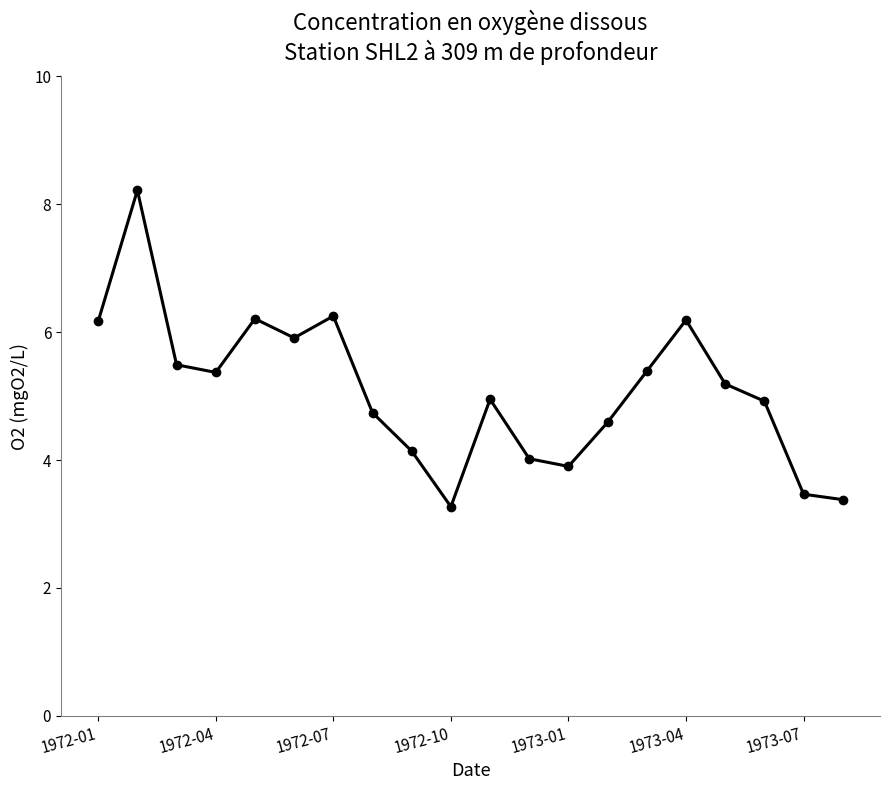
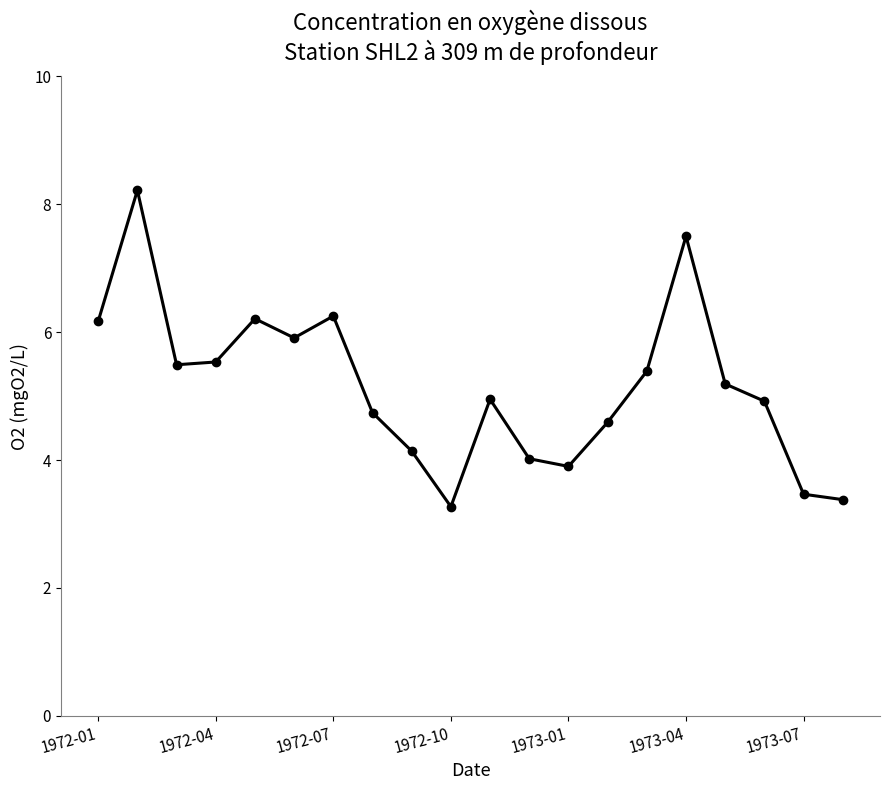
1972-04: 5.4 -> 5.5
1973-04: 6.2 -> 7.5
